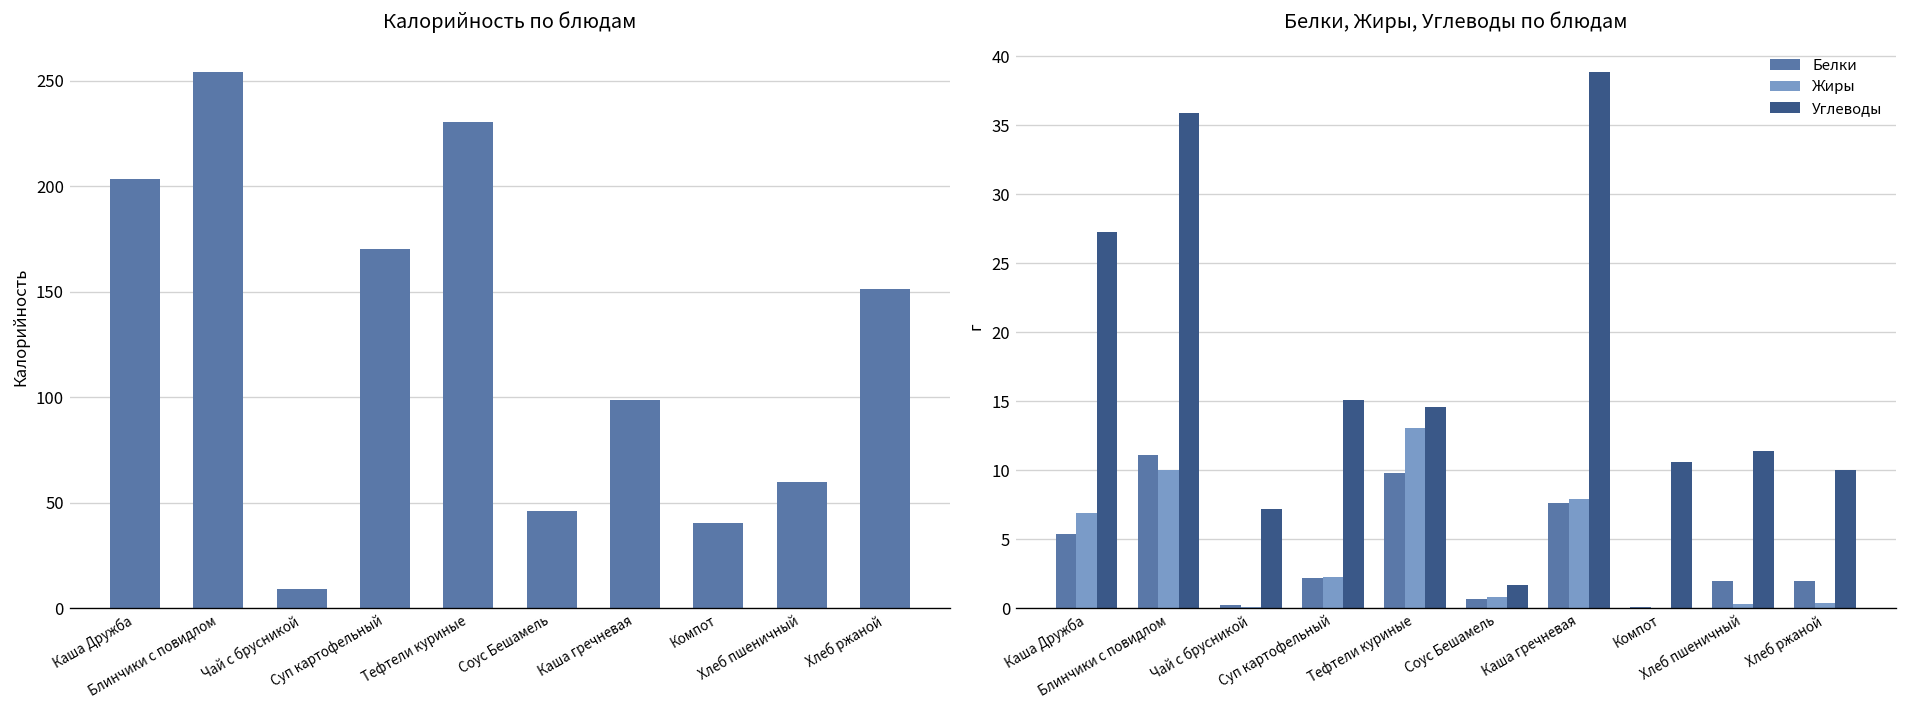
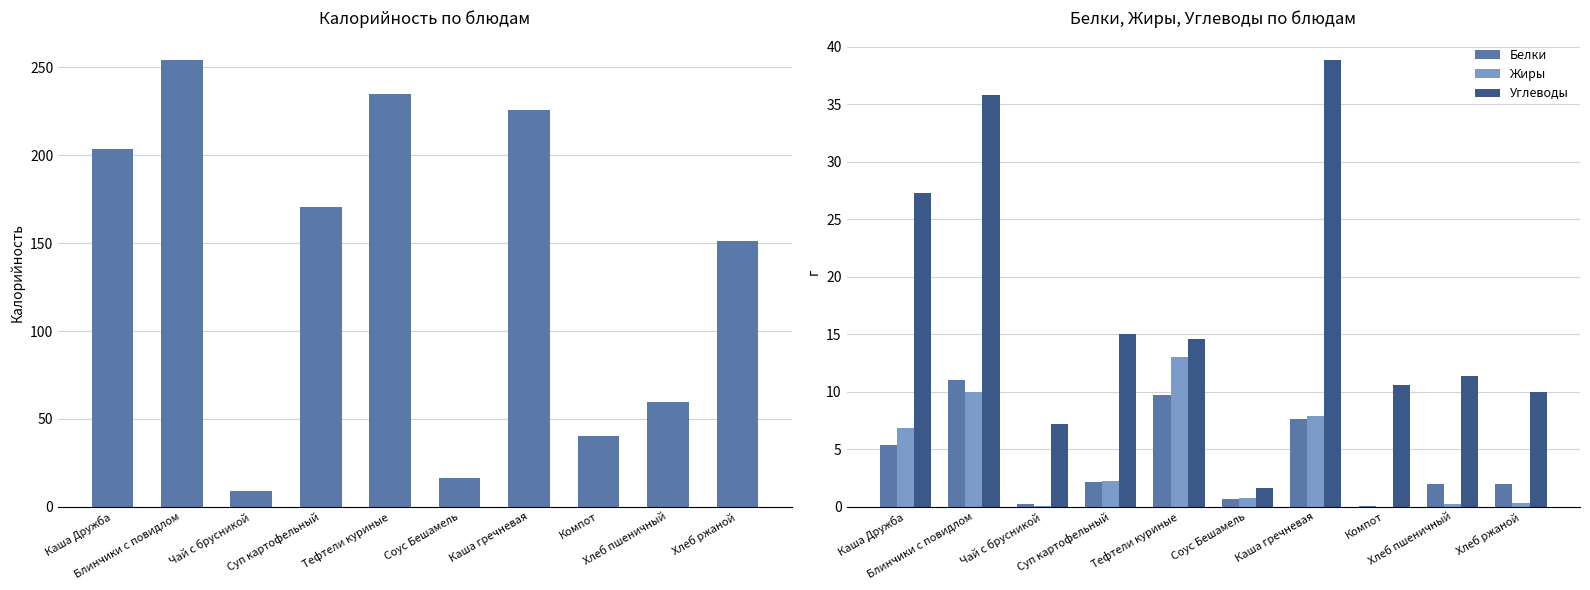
Калорийность по блюдам, Тефтели куриные: 230 -> 235
Калорийность по блюдам, Соус Бешамель: 46 -> 16
Калорийность по блюдам, Каша гречневая: 99 -> 226
